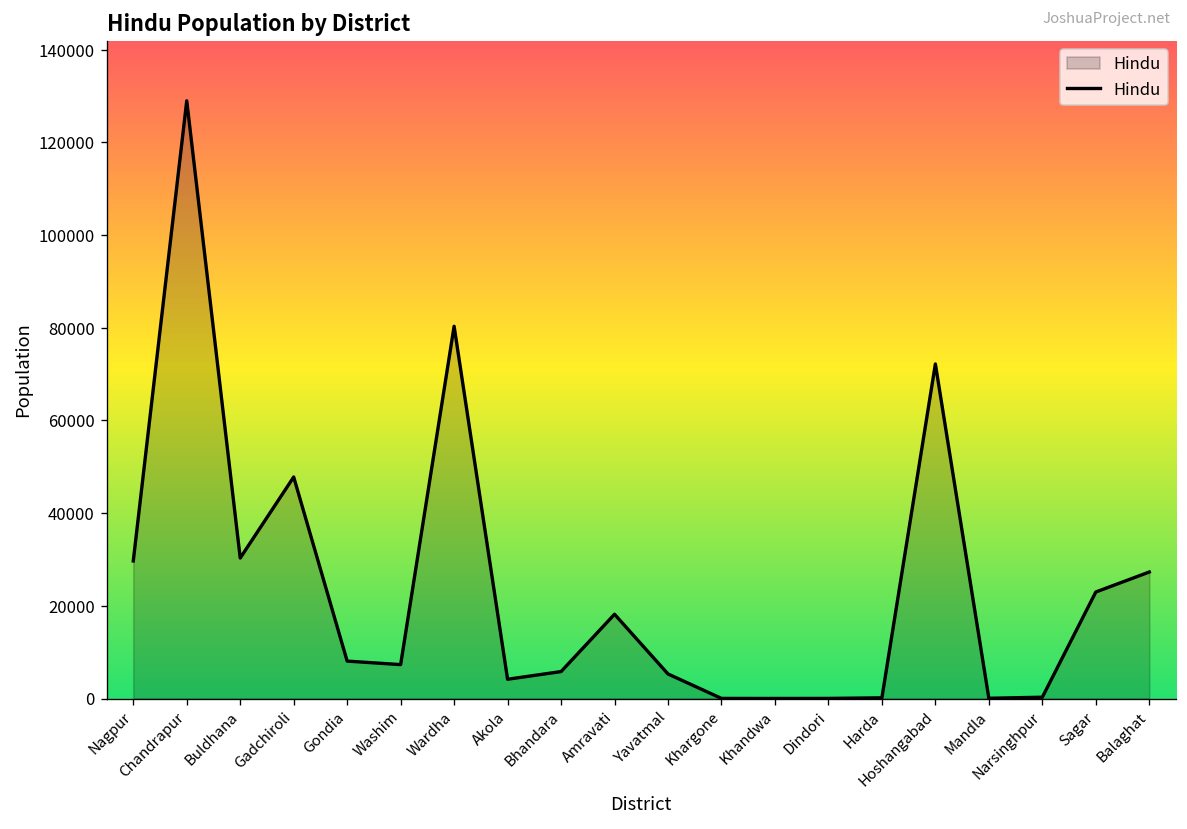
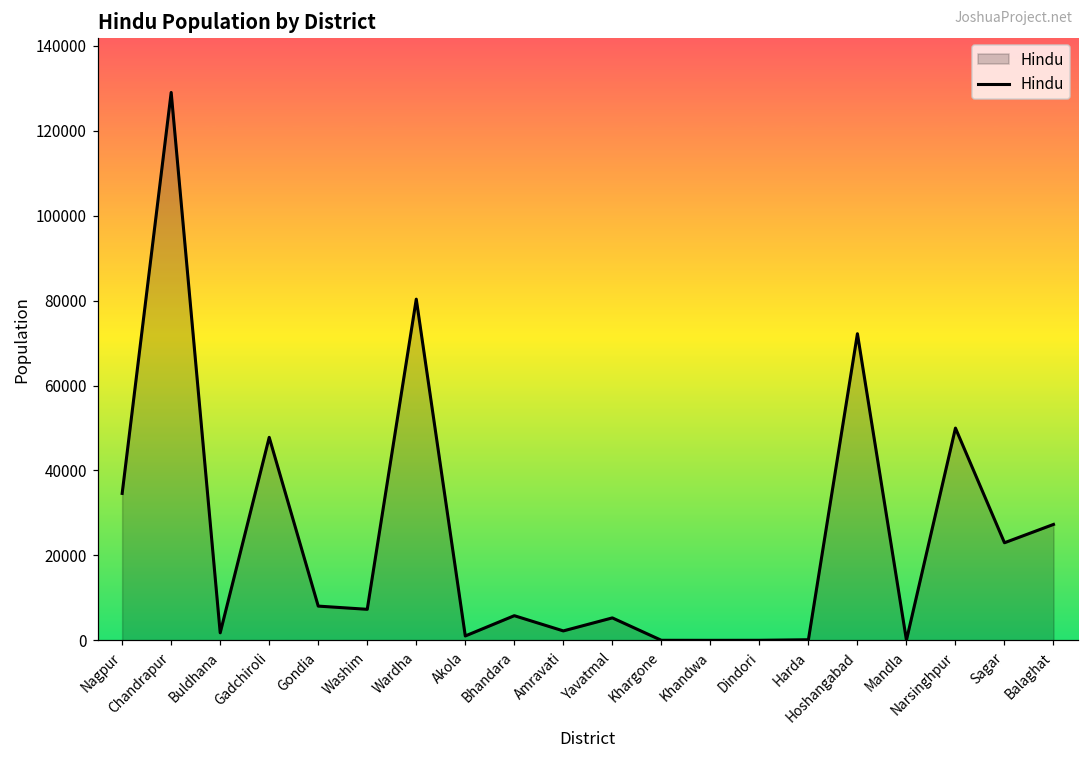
Nagpur: 30000 -> 35000
Buldhana: 30000 -> 2000
Akola: 4000 -> 1000
Amravati: 18000 -> 2000
Narsinghpur: 0 -> 50000
